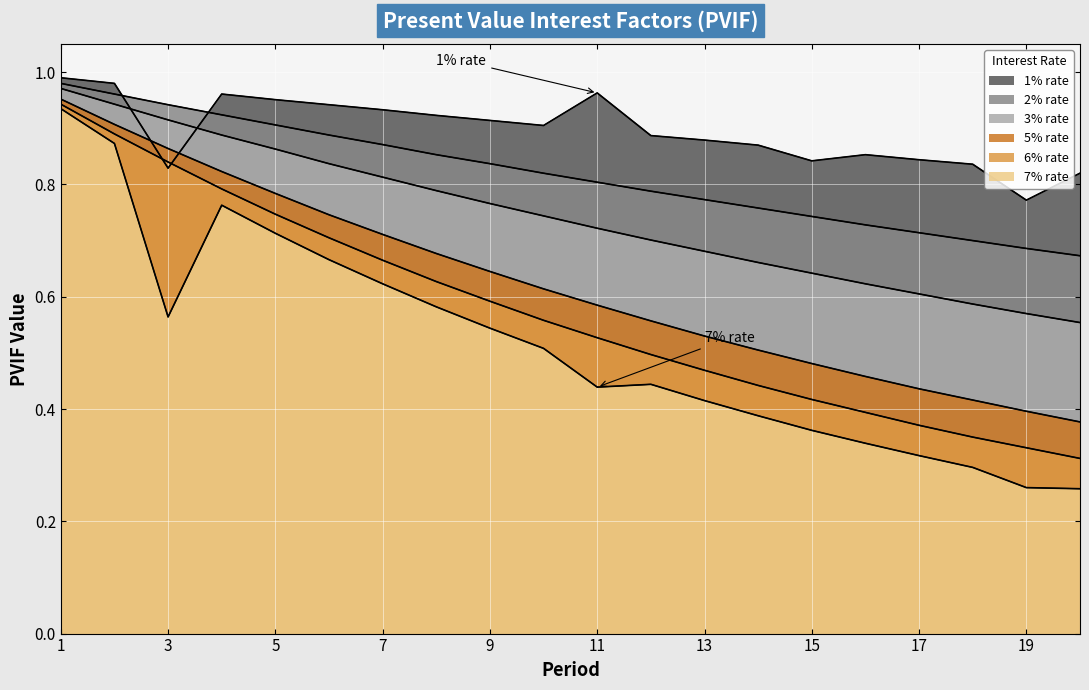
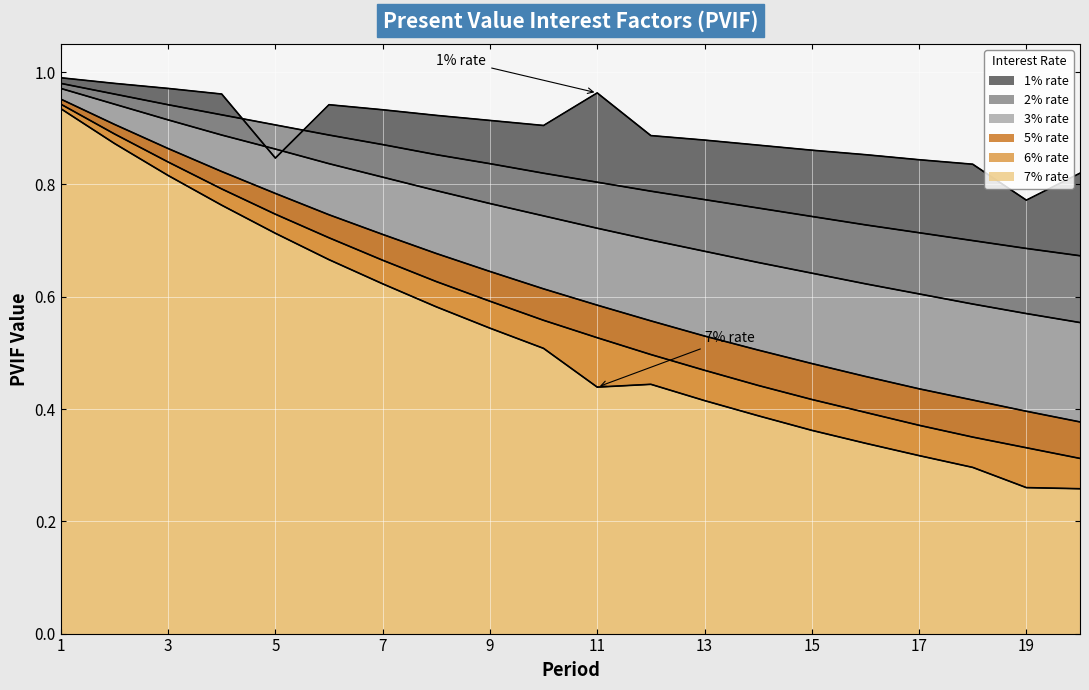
1% rate, 3: 0.83 -> 0.97
7% rate, 3: 0.56 -> 0.82
1% rate, 5: 0.95 -> 0.85
1% rate, 15: 0.84 -> 0.86
